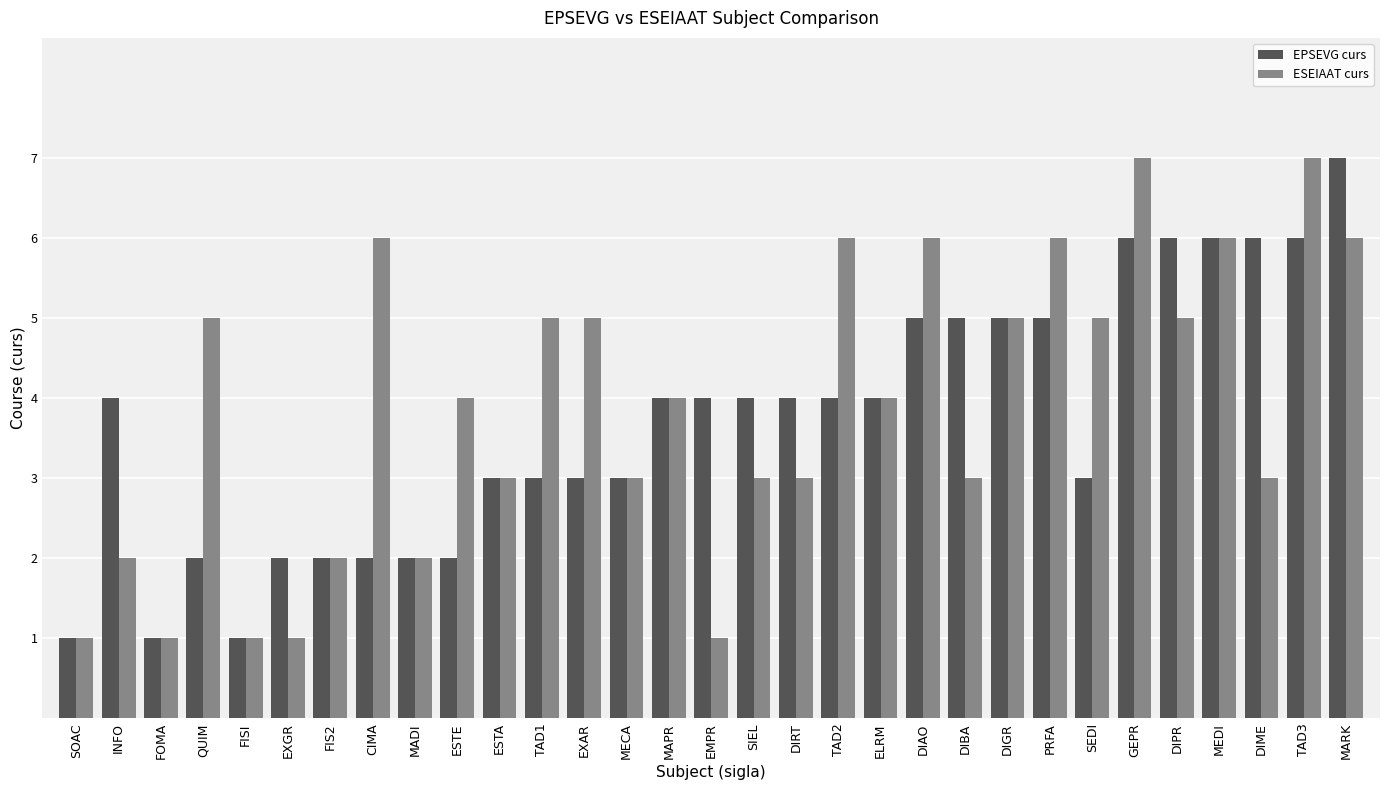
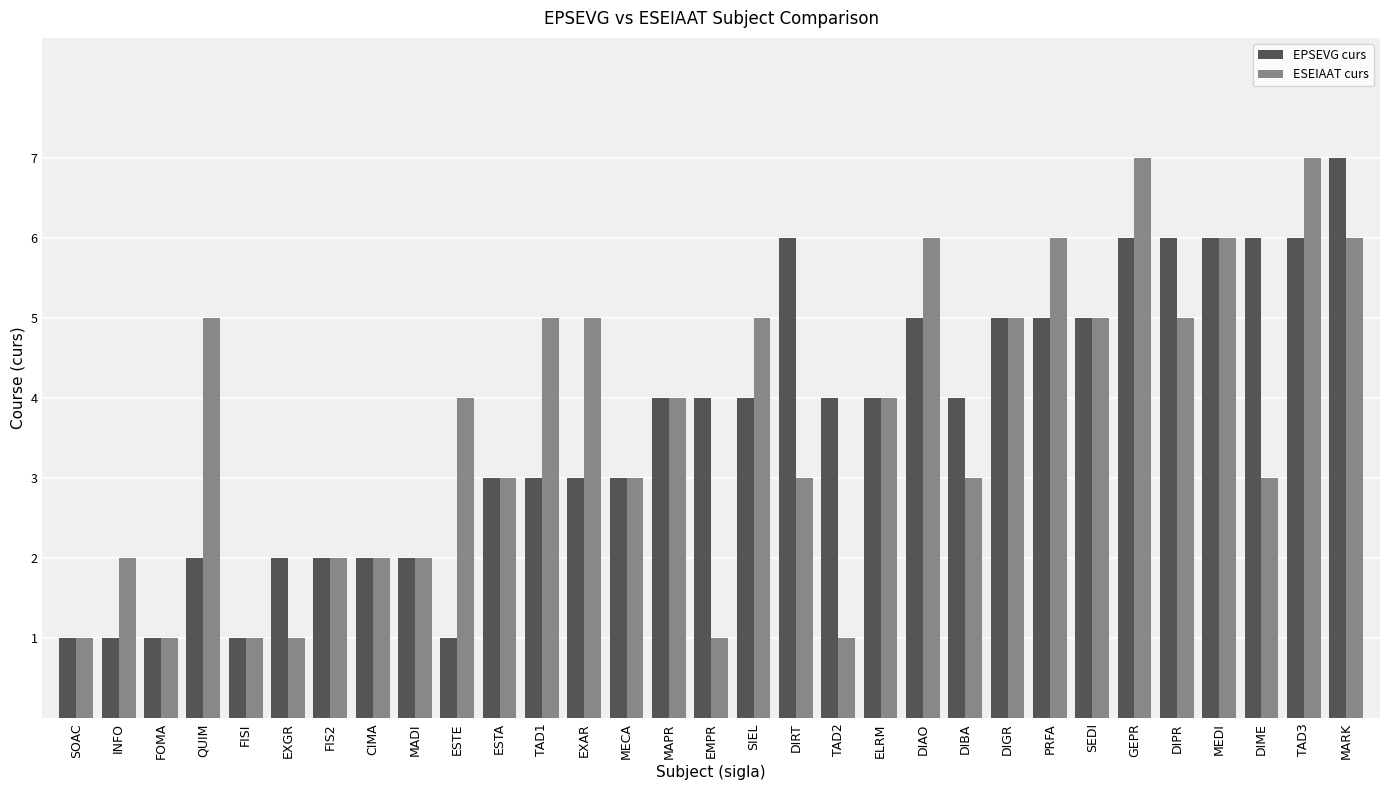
EPSEVG curs, INFO: 4 -> 1
ESEIAAT curs, CIMA: 6 -> 2
EPSEVG curs, ESTE: 2 -> 1
ESEIAAT curs, SIEL: 3 -> 5
EPSEVG curs, DIRT: 4 -> 6
ESEIAAT curs, TAD2: 6 -> 1
EPSEVG curs, DIBA: 5 -> 4
EPSEVG curs, SEDI: 3 -> 5
